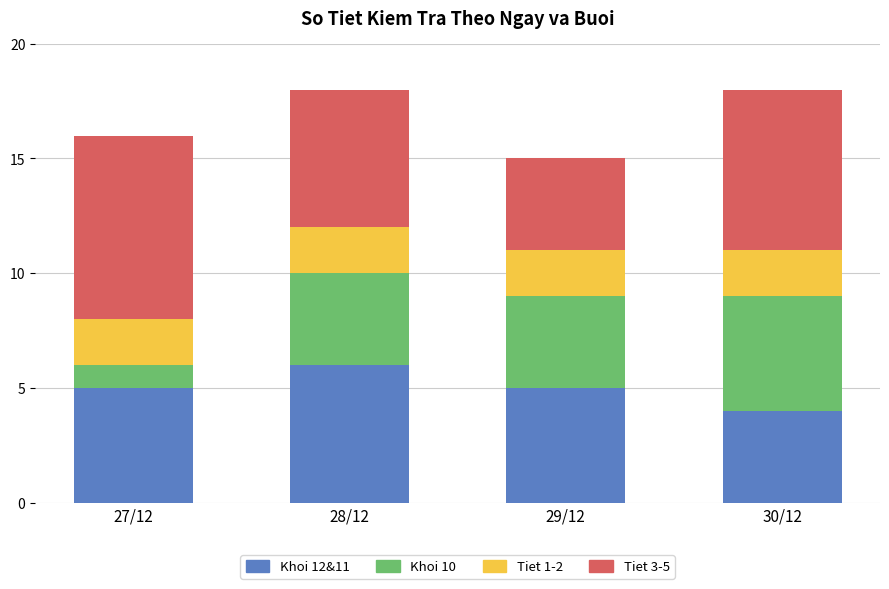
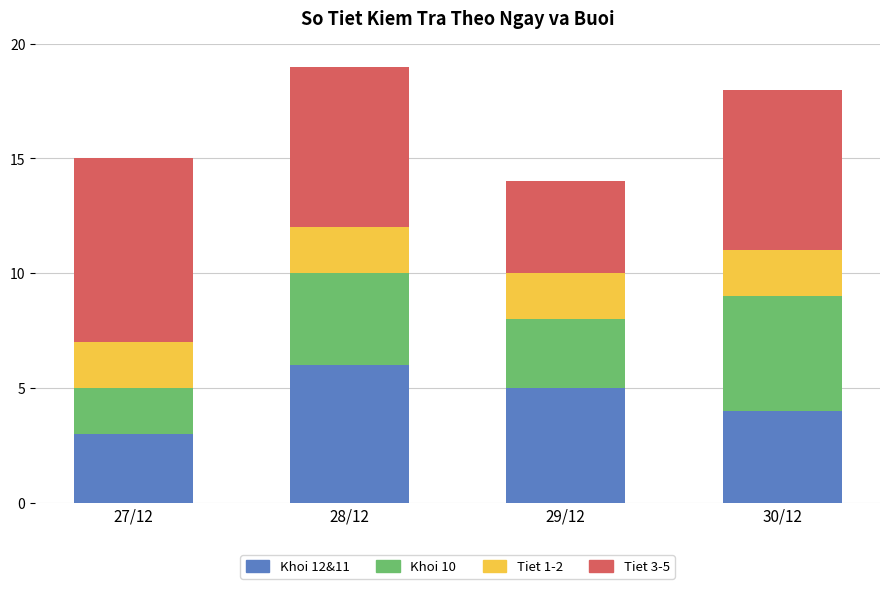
Khoi 12&11, 27/12: 5 -> 3
Khoi 10, 27/12: 1 -> 2
Tiet 3-5, 28/12: 6 -> 7
Khoi 10, 29/12: 4 -> 3
